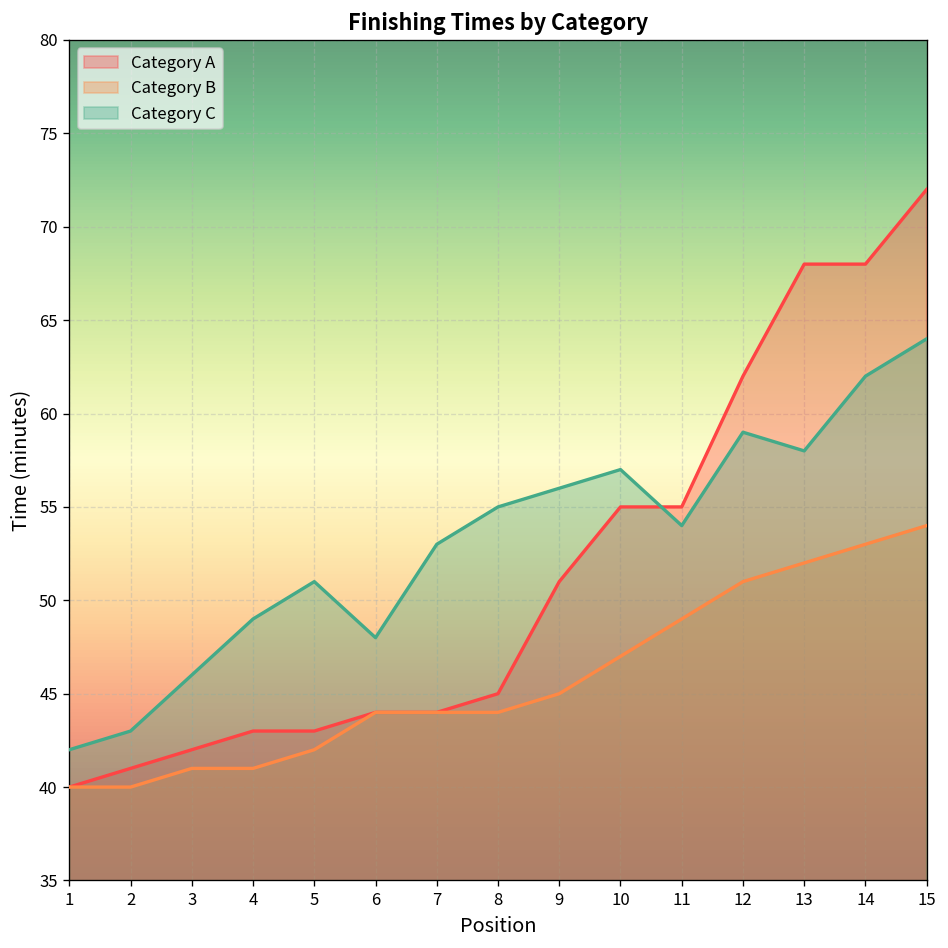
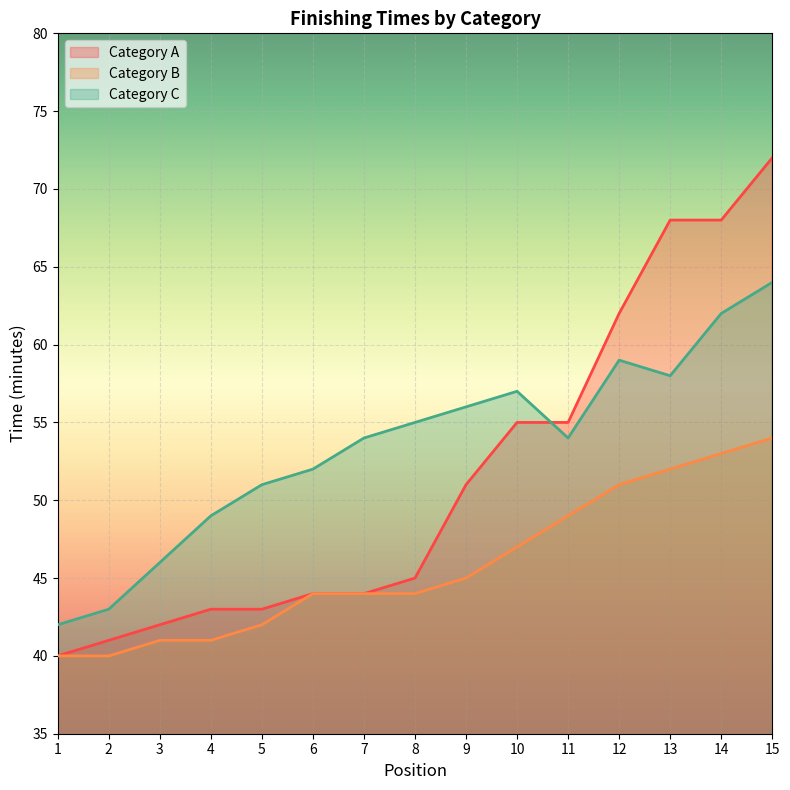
Category C, 6: 48 -> 52
Category C, 7: 53 -> 54
